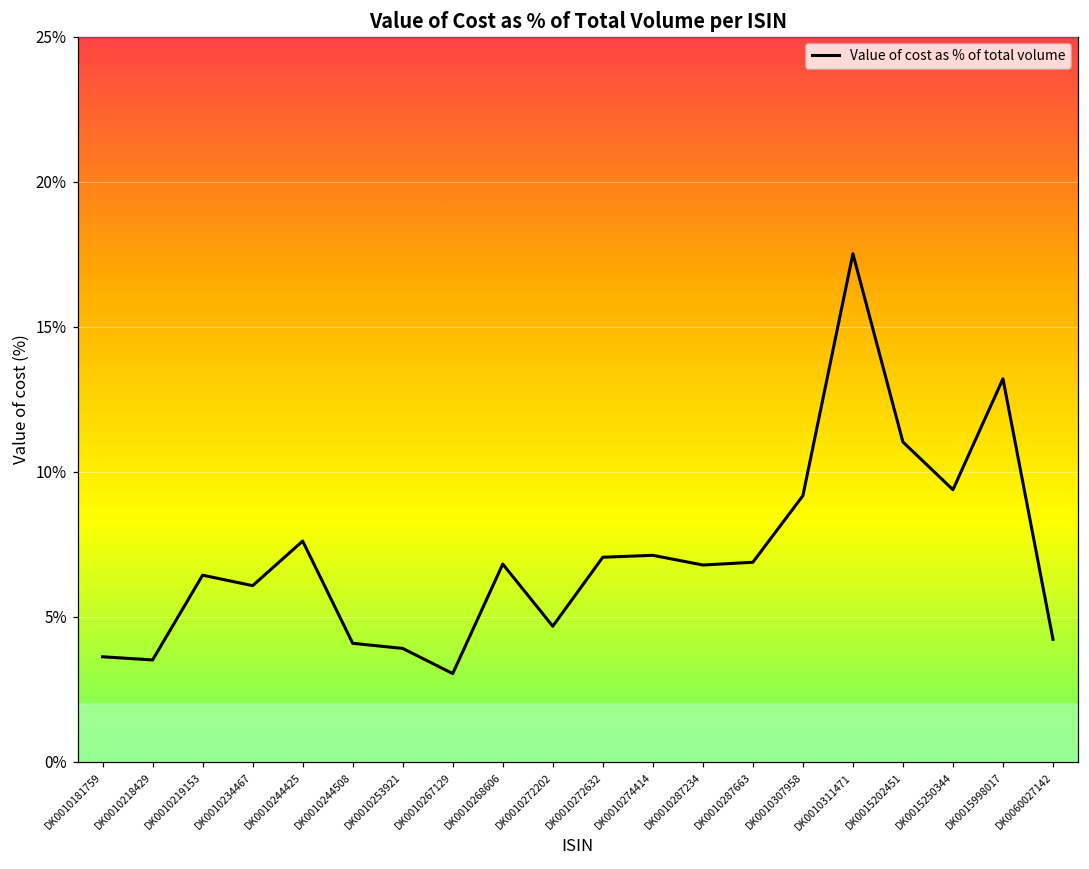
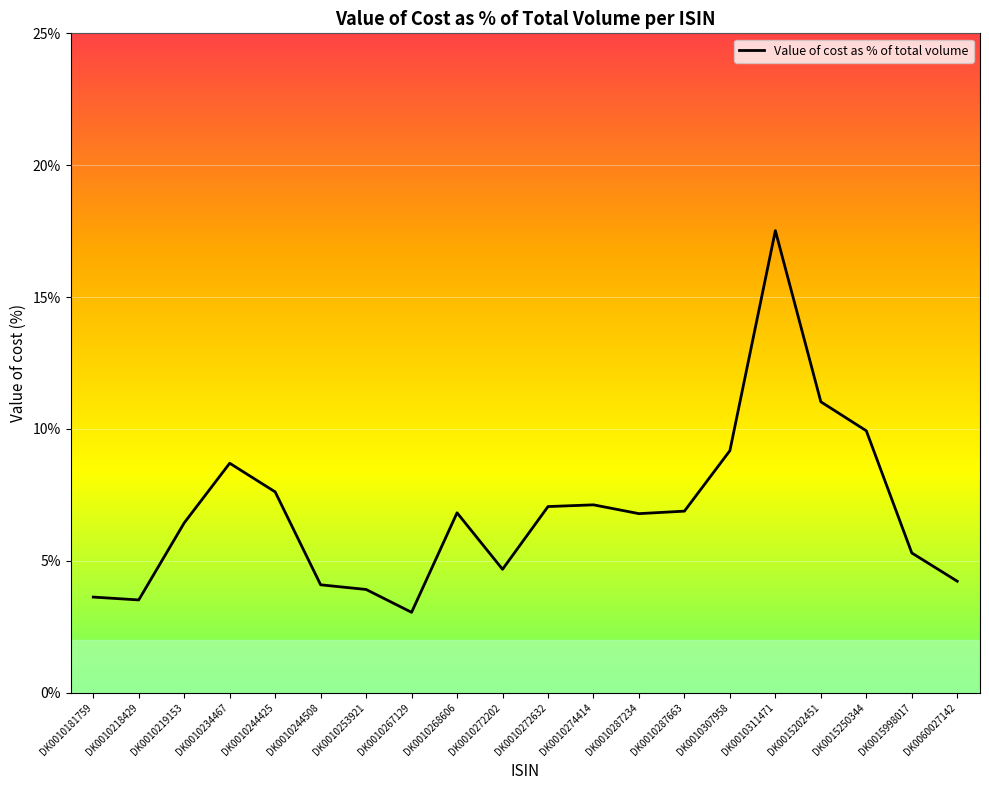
DK0010234467: 6.1% -> 8.7%
DK0015250344: 9.4% -> 9.9%
DK0015998017: 13.2% -> 5.3%
